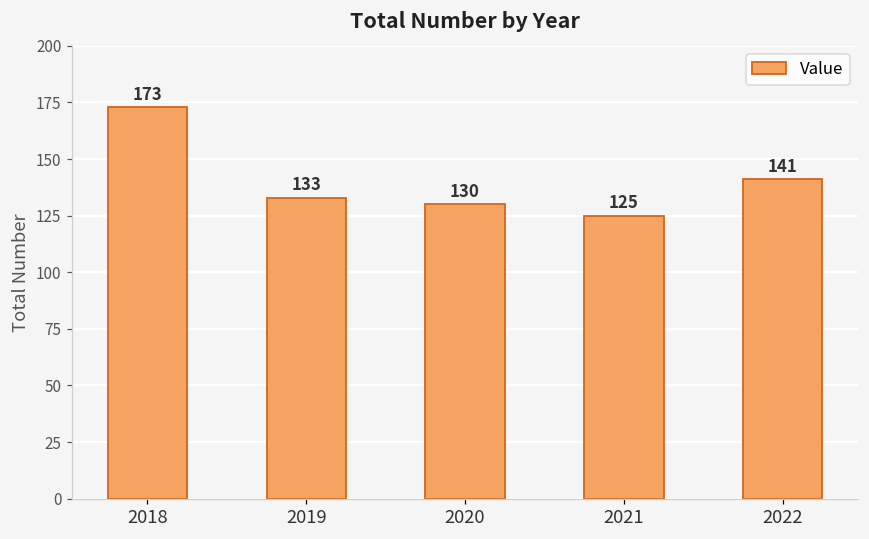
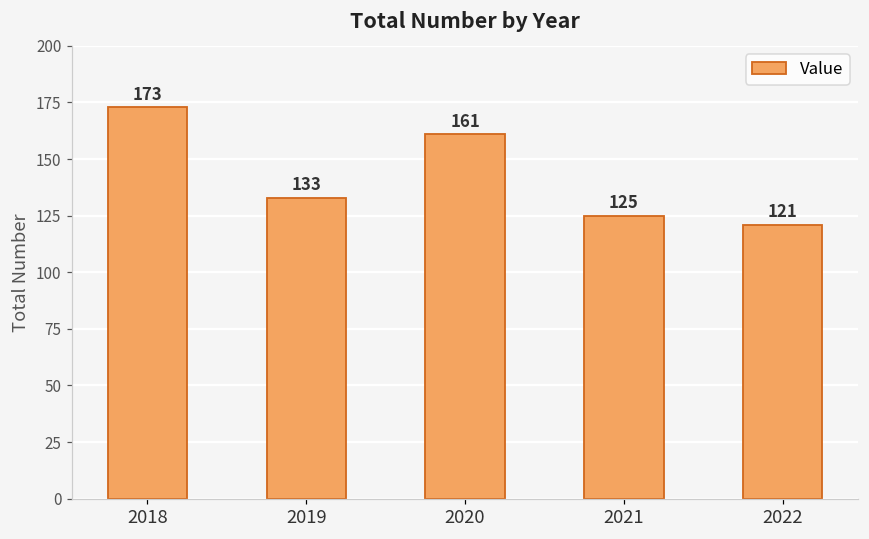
2020: 130 -> 161
2022: 141 -> 121
